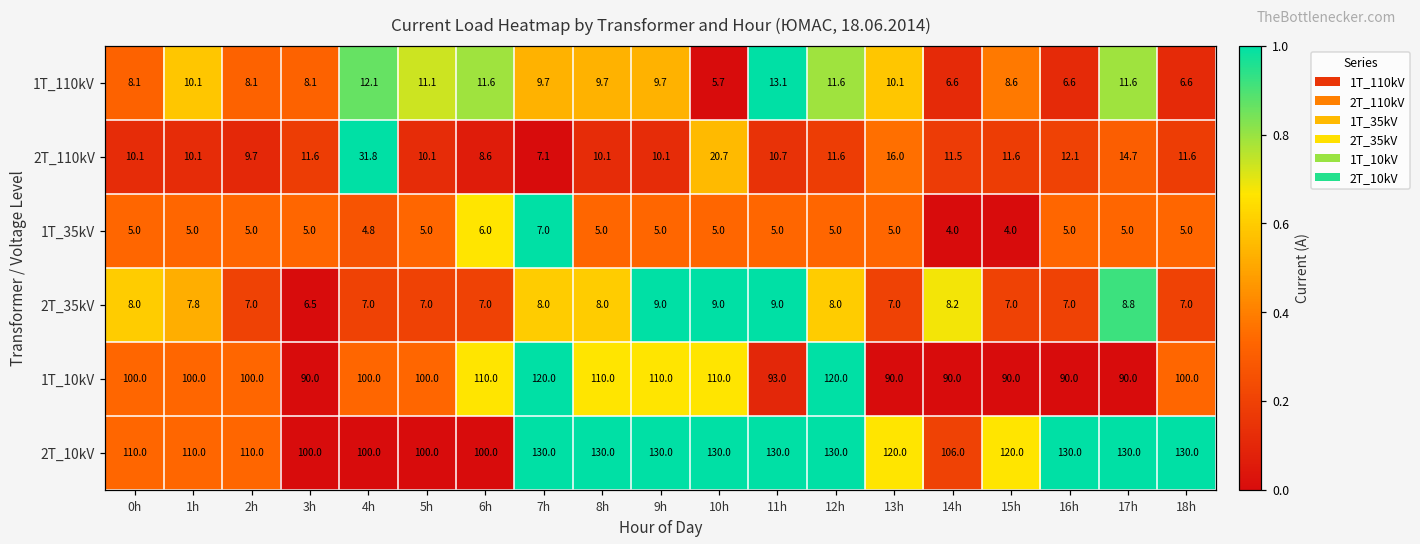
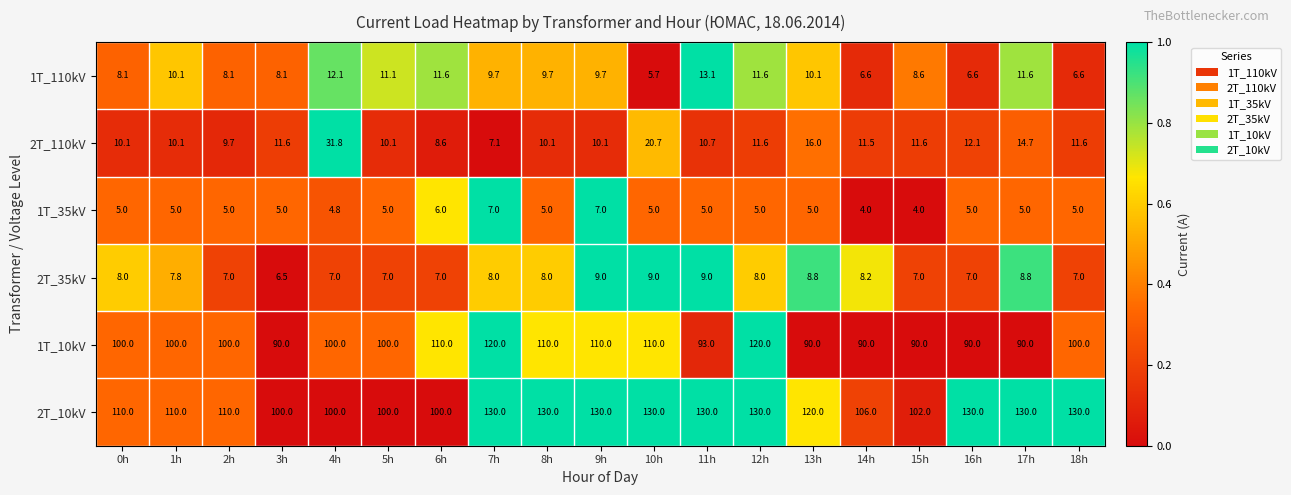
1T_35kV, 9h: 5.0 -> 7.0
2T_35kV, 13h: 7.0 -> 8.8
2T_10kV, 15h: 120.0 -> 102.0
